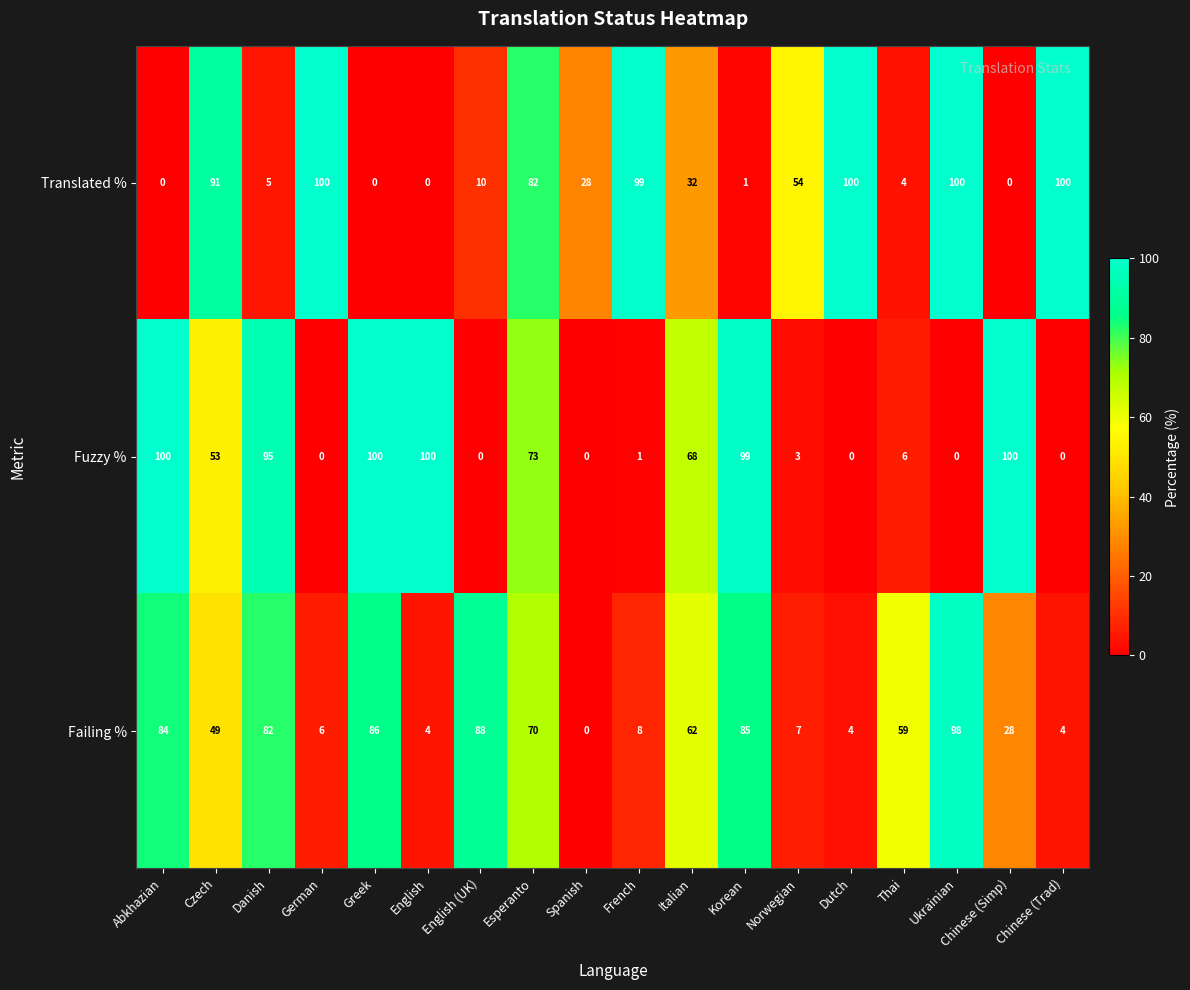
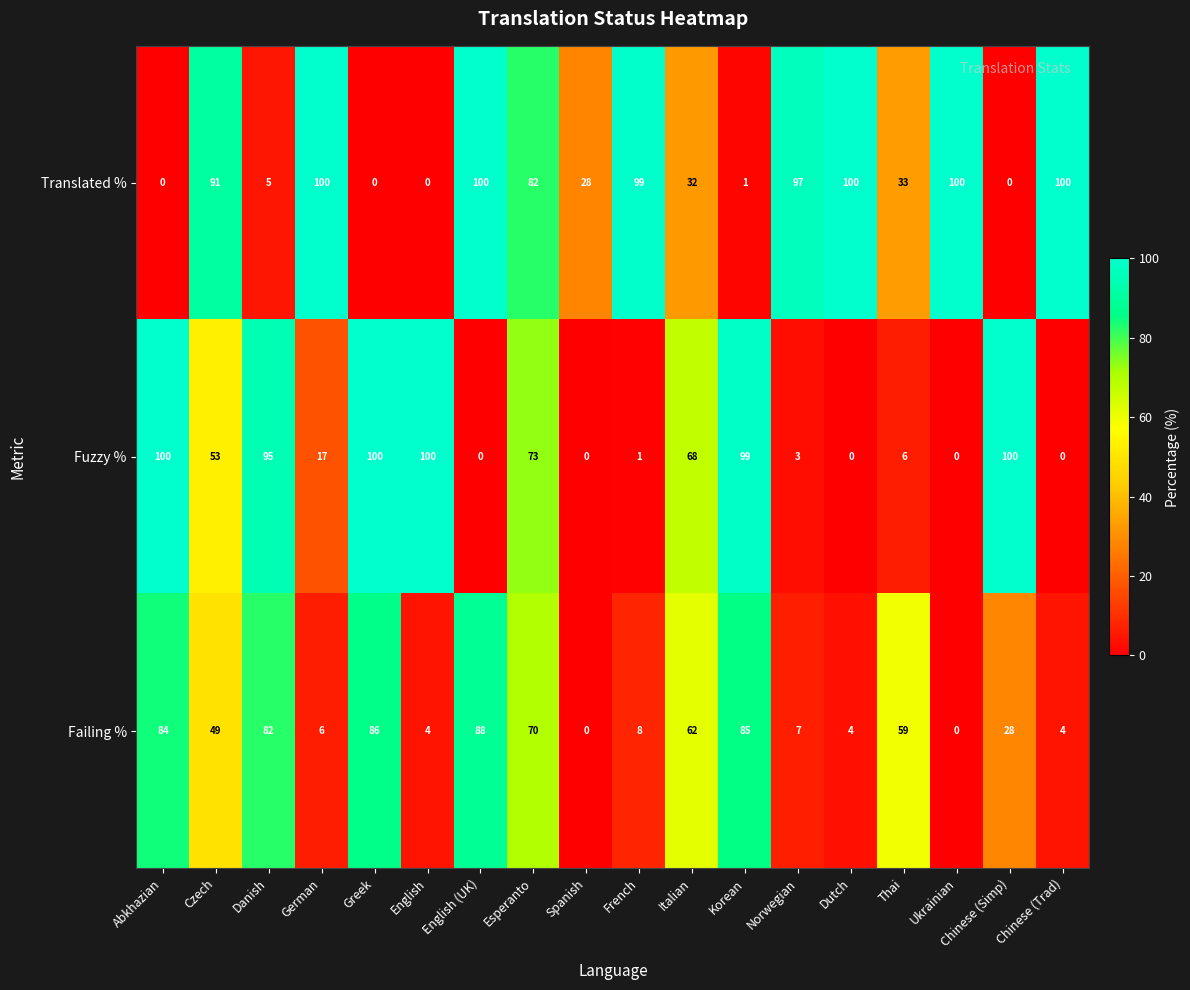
Translated %, English (UK): 10 -> 100
Translated %, Norwegian: 54 -> 97
Translated %, Thai: 4 -> 33
Fuzzy %, German: 0 -> 17
Failing %, Ukrainian: 98 -> 0
